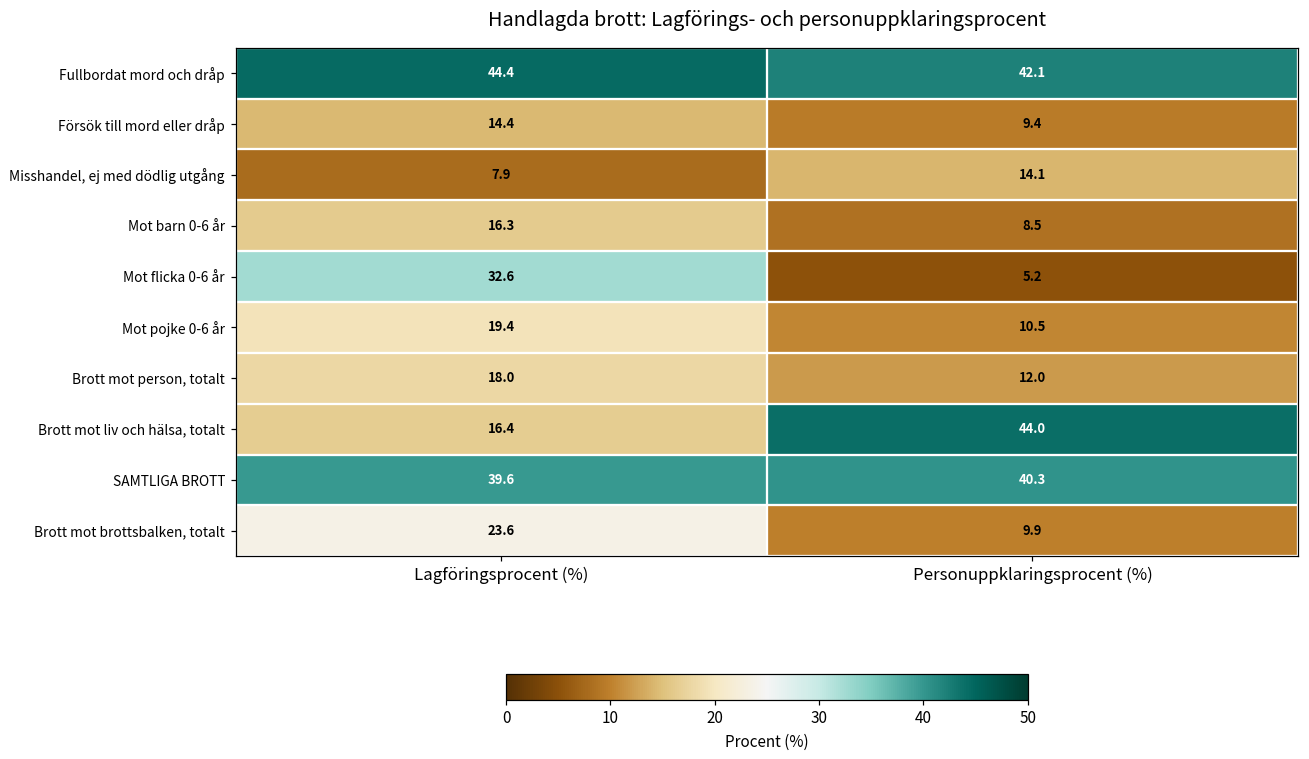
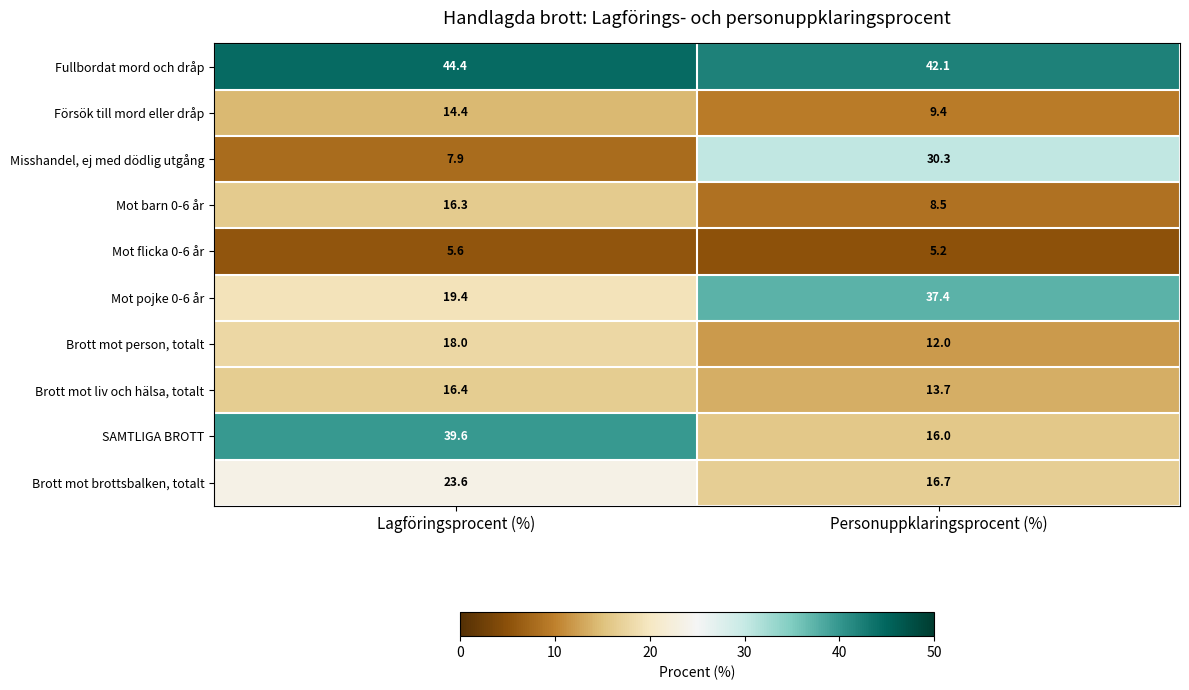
Misshandel, ej med dödlig utgång, Personuppklaringsprocent (%): 14.1 -> 30.3
Mot flicka 0-6 år, Lagföringsprocent (%): 32.6 -> 5.6
Mot pojke 0-6 år, Personuppklaringsprocent (%): 10.5 -> 37.4
Brott mot liv och hälsa, totalt, Personuppklaringsprocent (%): 44.0 -> 13.7
SAMTLIGA BROTT, Personuppklaringsprocent (%): 40.3 -> 16.0
Brott mot brottsbalken, totalt, Personuppklaringsprocent (%): 9.9 -> 16.7
